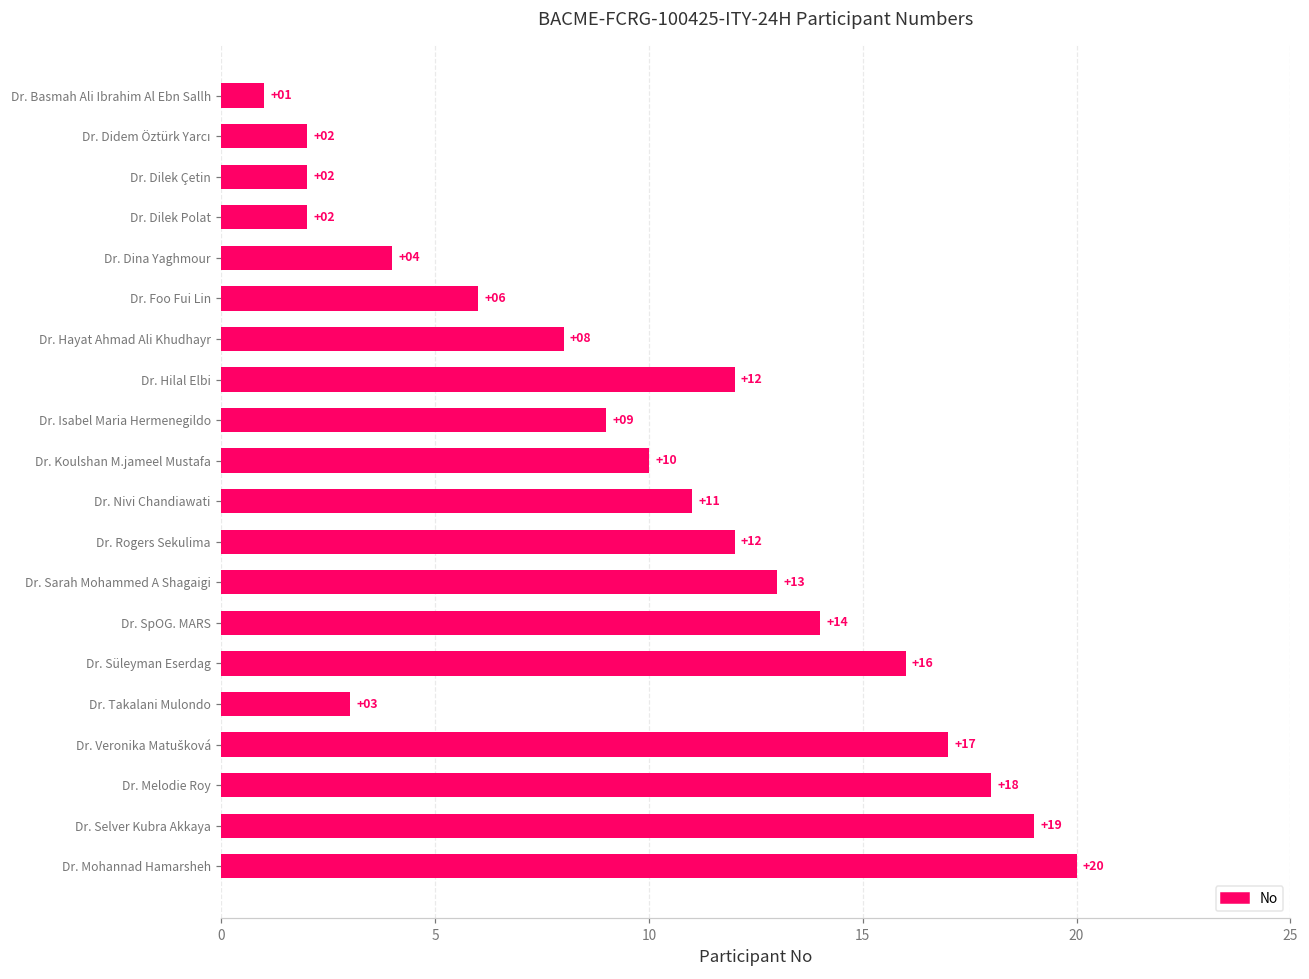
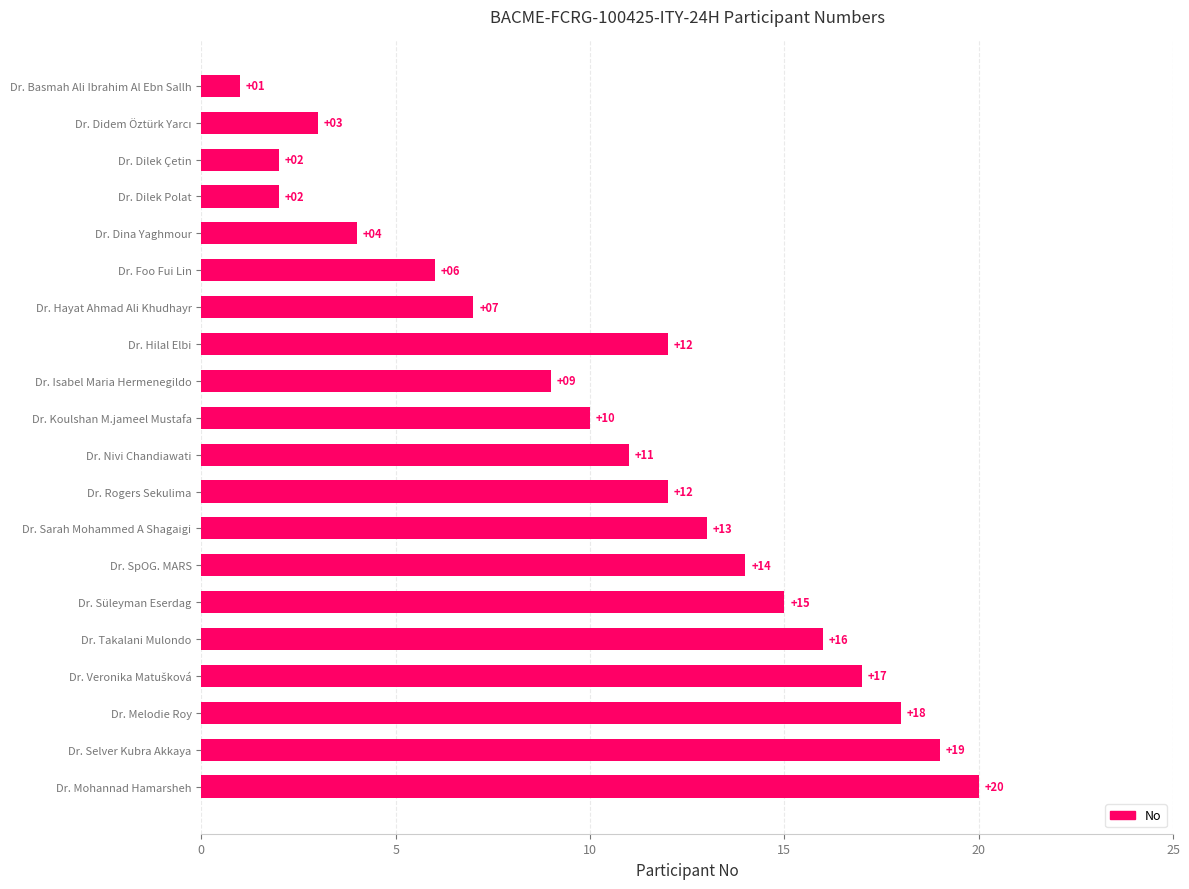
Dr. Didem Öztürk Yarcı: +02 -> +03
Dr. Hayat Ahmad Ali Khudhayr: +08 -> +07
Dr. Süleyman Eserdag: +16 -> +15
Dr. Takalani Mulondo: +03 -> +16
